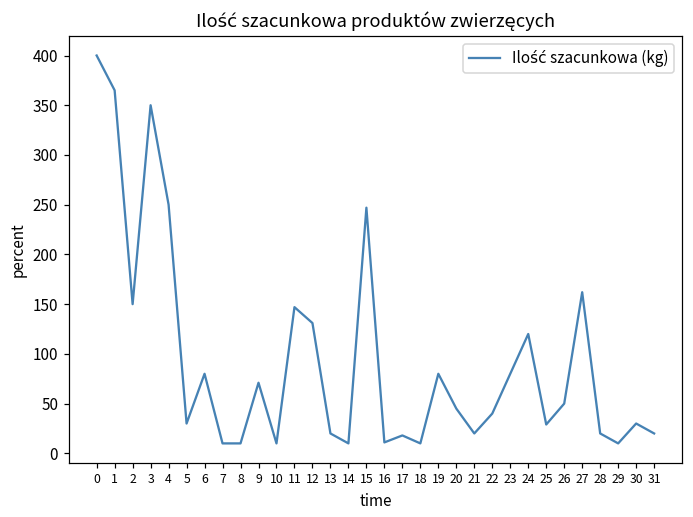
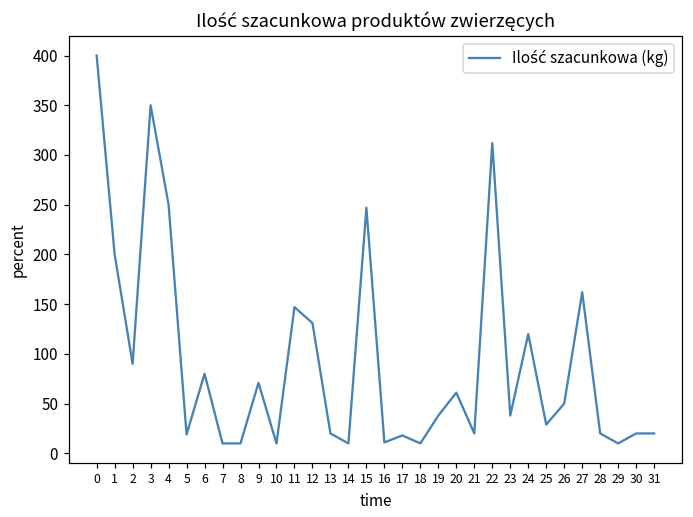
1: 370 -> 200
2: 150 -> 90
5: 30 -> 20
19: 80 -> 40
20: 50 -> 60
22: 40 -> 310
23: 80 -> 40
30: 30 -> 20
